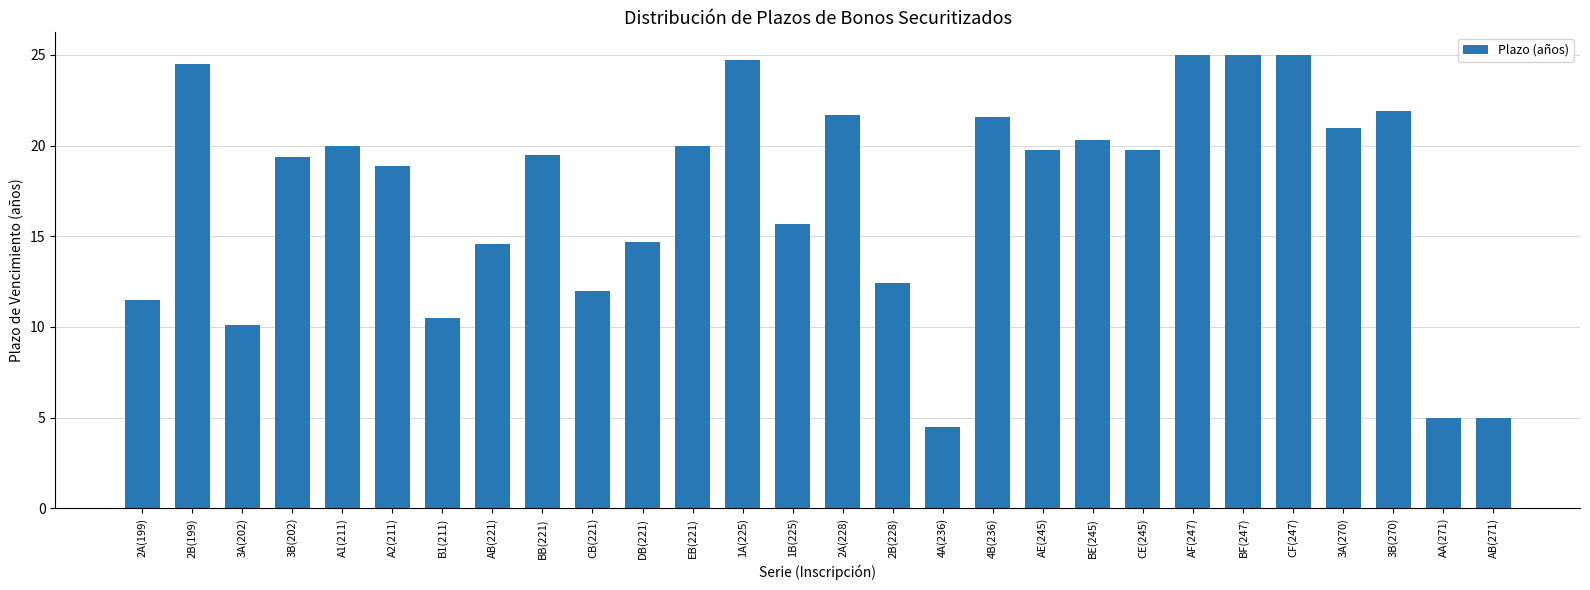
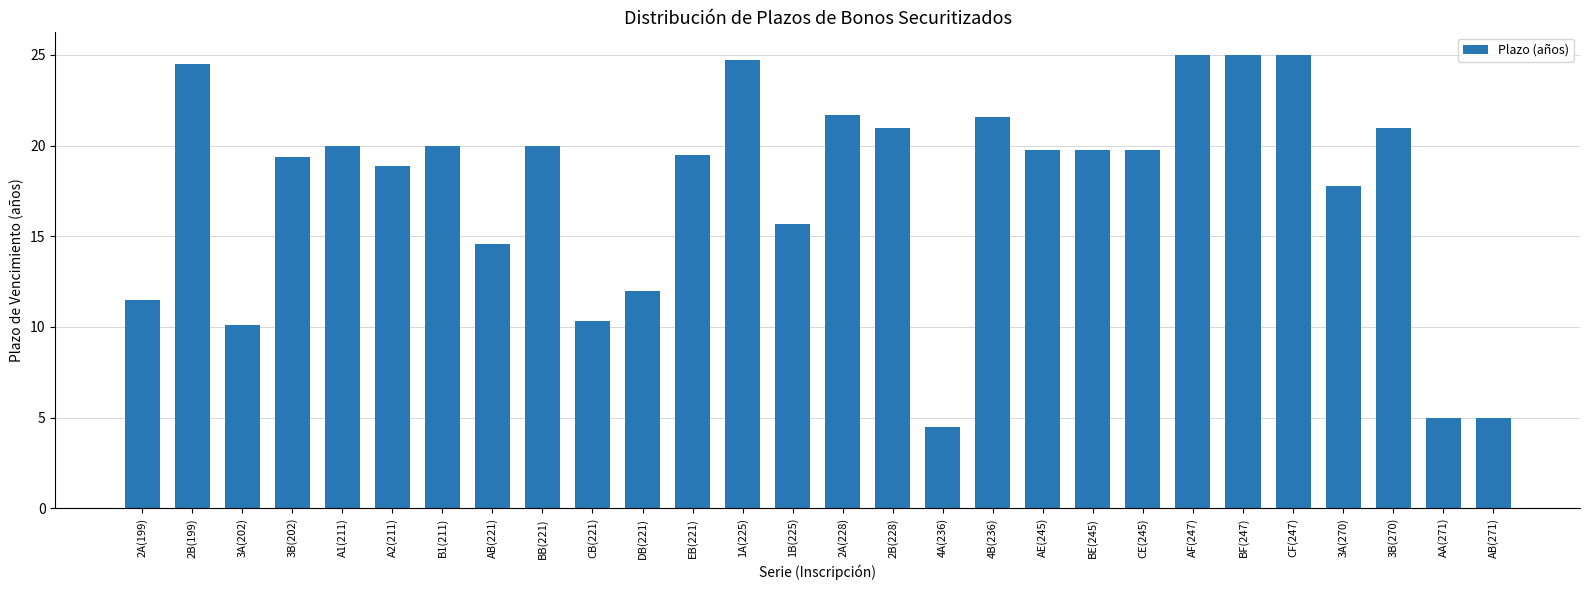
B1(211): 10.5 -> 20.0
BB(221): 19.5 -> 20.0
CB(221): 12.0 -> 10.3
DB(221): 14.7 -> 12.0
EB(221): 20.0 -> 19.5
2B(228): 12.4 -> 21.0
BE(245): 20.3 -> 19.8
3A(270): 21.0 -> 17.8
3B(270): 21.9 -> 21.0
